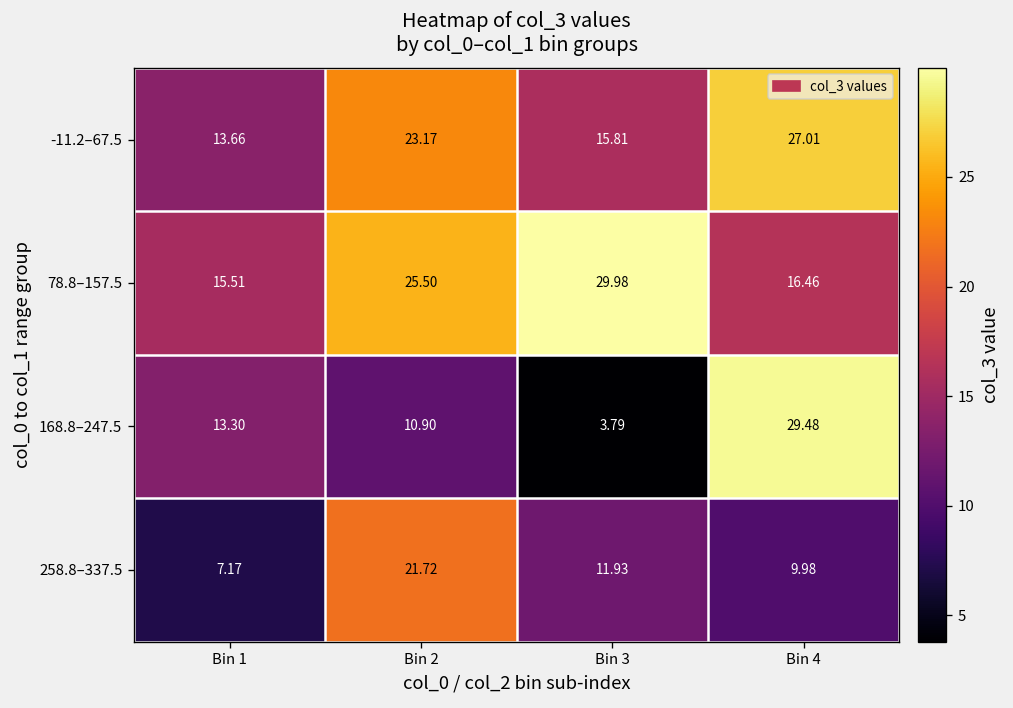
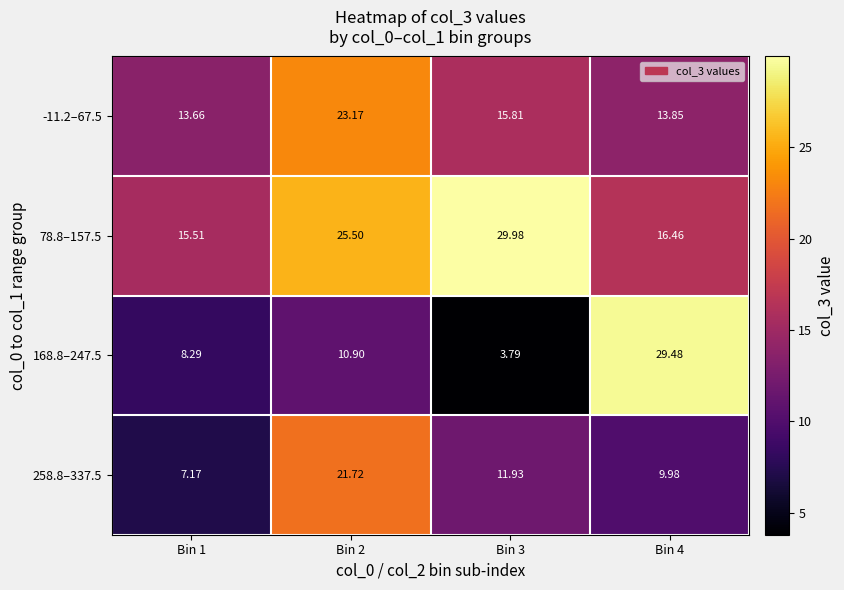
-11.2–67.5, Bin 4: 27.01 -> 13.85
168.8–247.5, Bin 1: 13.30 -> 8.29
